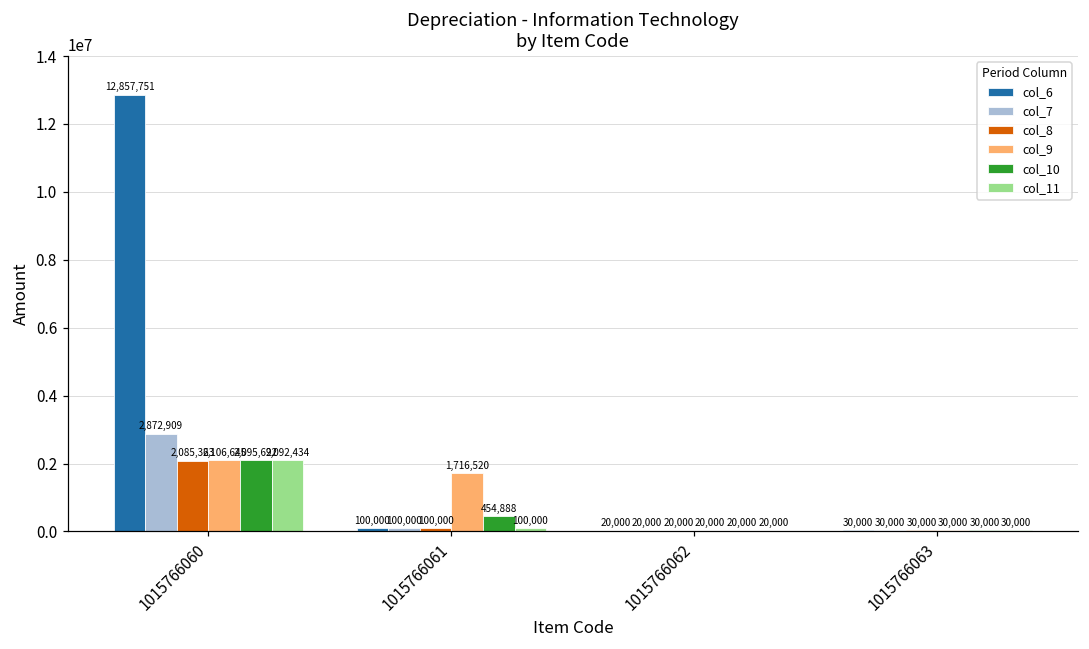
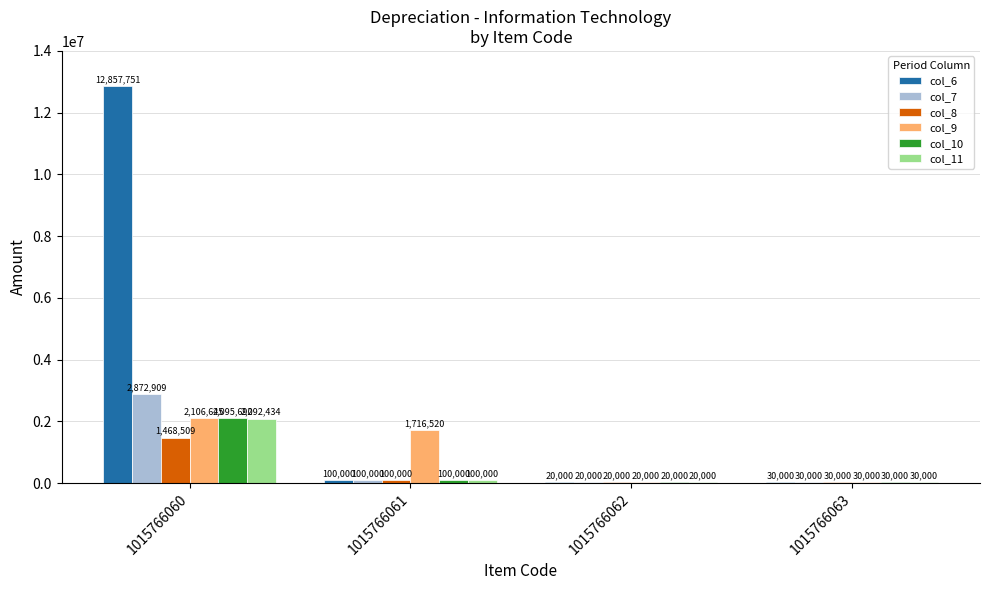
col_8, 1015766060: 2,085,363 -> 1,468,509
col_10, 1015766061: 454,888 -> 100,000
